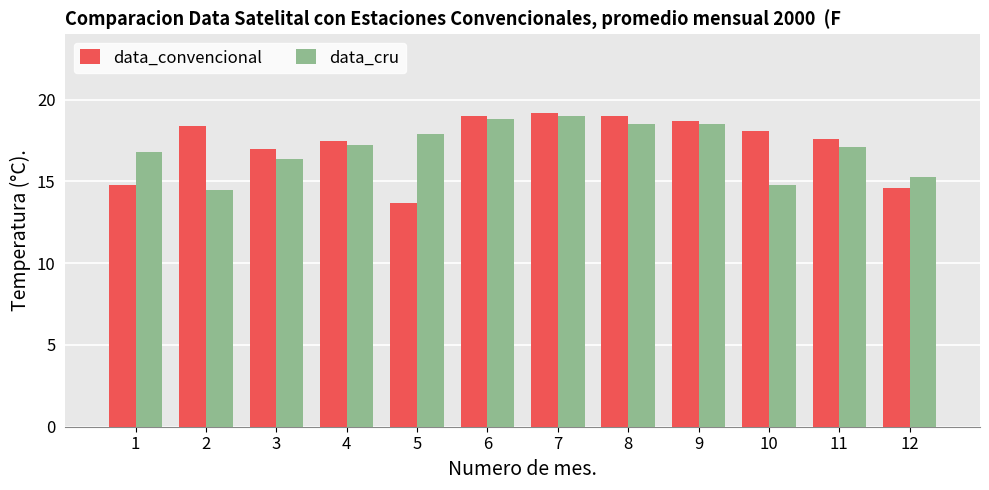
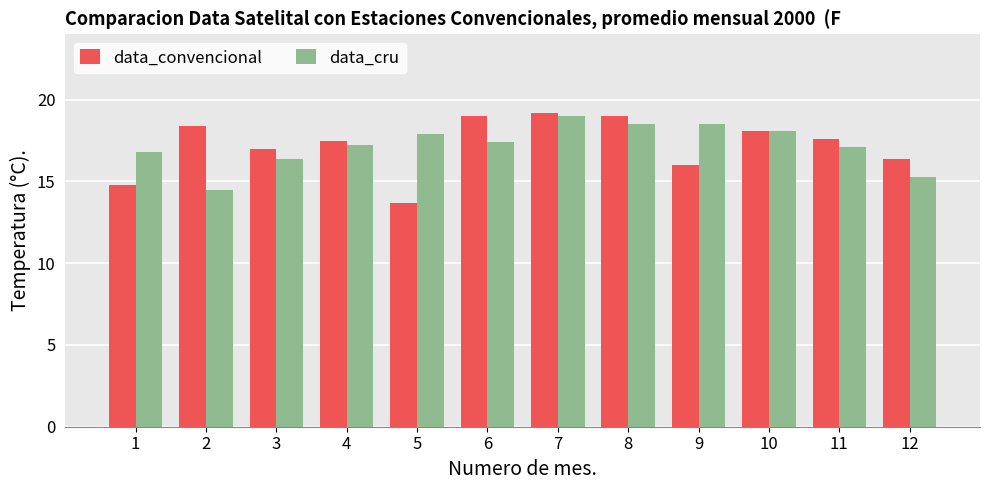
data_cru, 6: 18.8 -> 17.4
data_convencional, 9: 18.7 -> 16.0
data_cru, 10: 14.8 -> 18.1
data_convencional, 12: 14.6 -> 16.4
